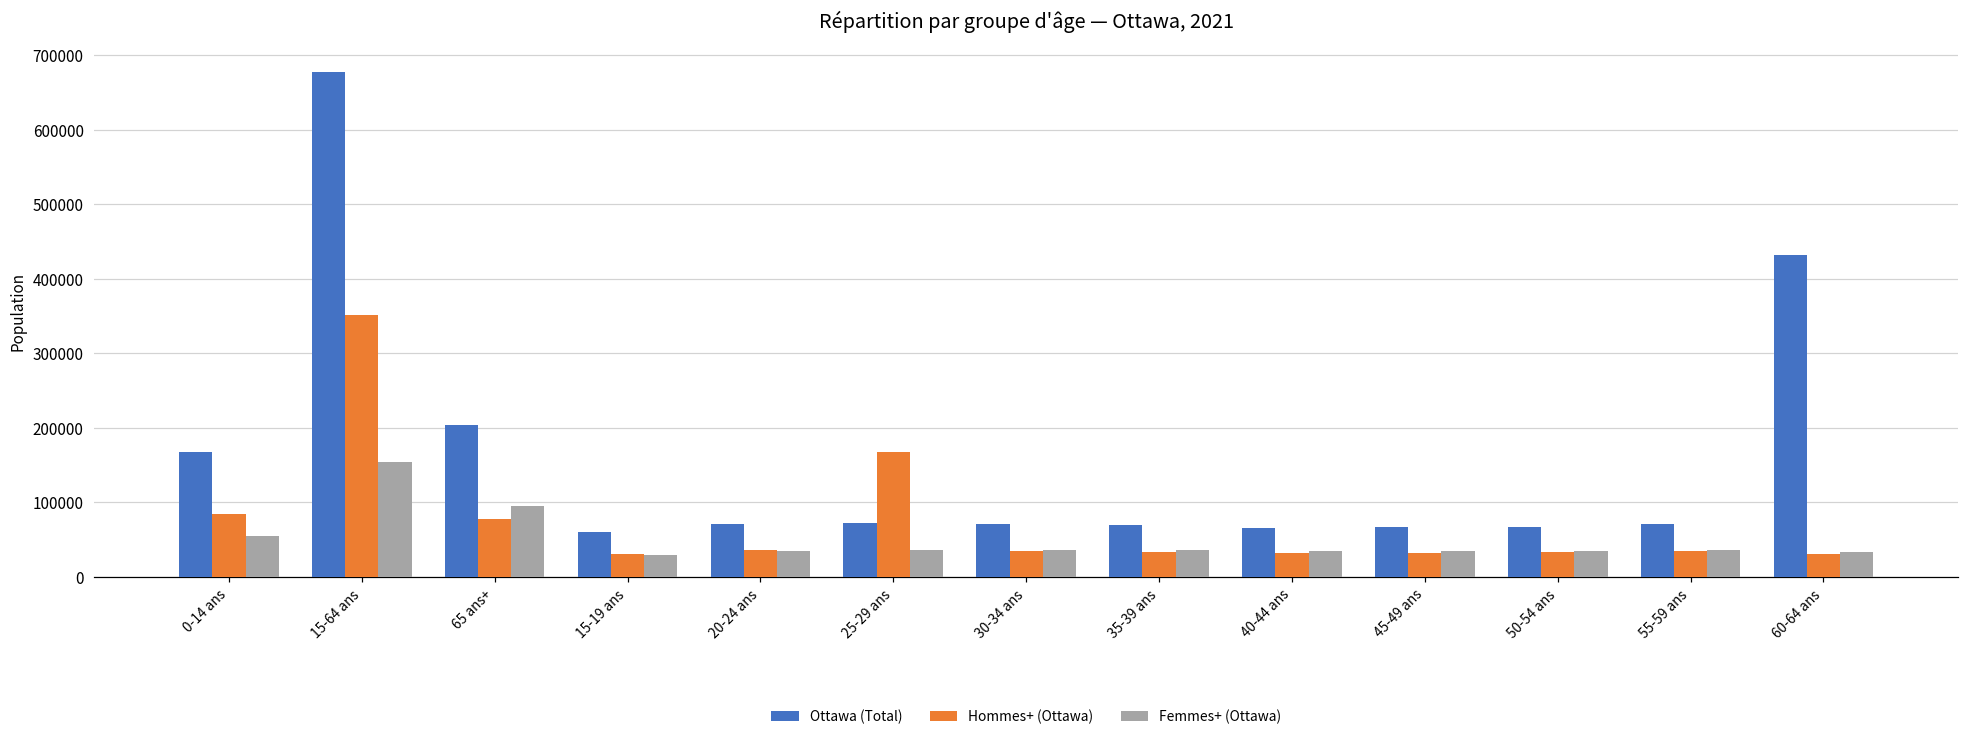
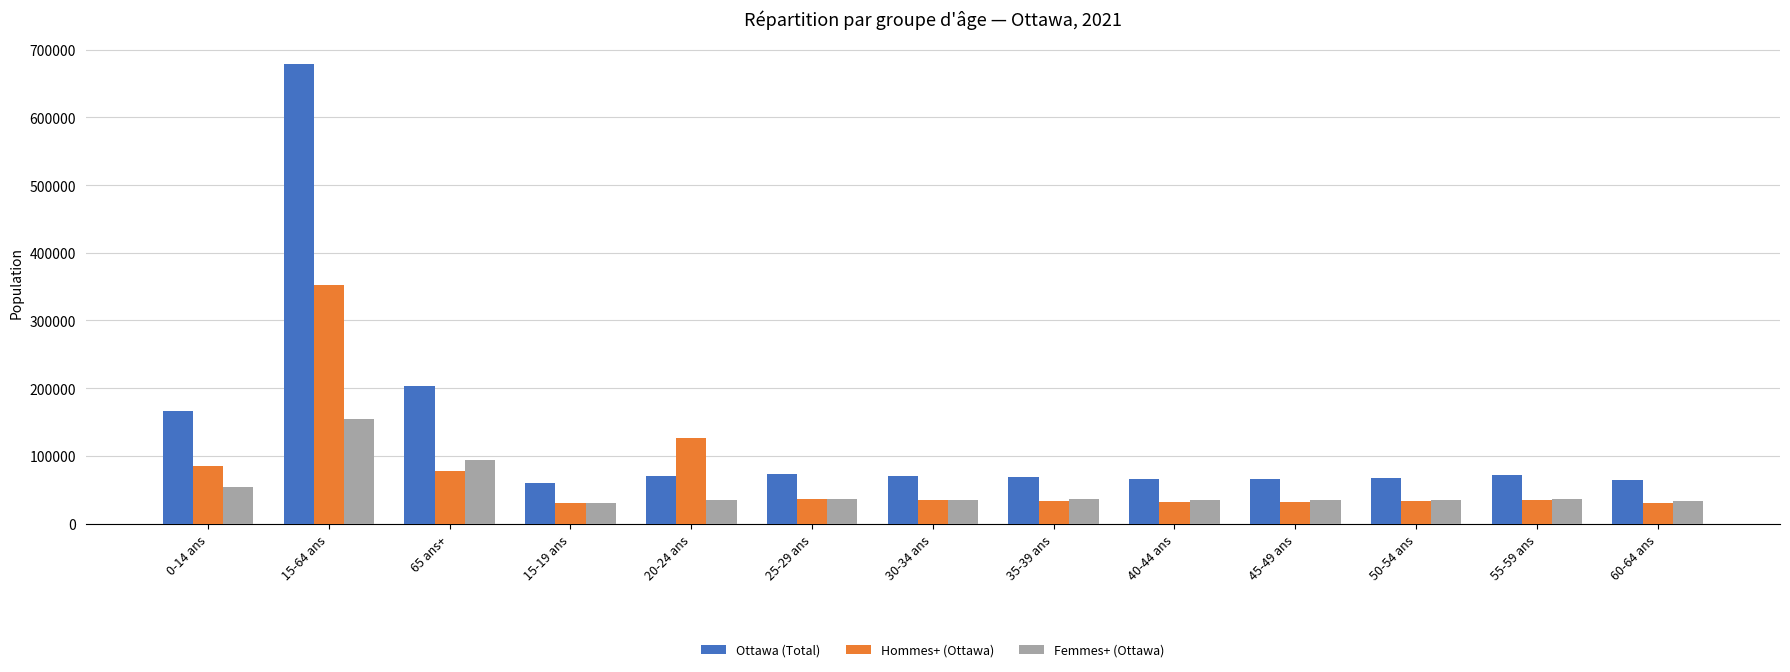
Hommes+ (Ottawa), 20-24 ans: 40000 -> 130000
Hommes+ (Ottawa), 25-29 ans: 170000 -> 40000
Ottawa (Total), 60-64 ans: 430000 -> 60000
